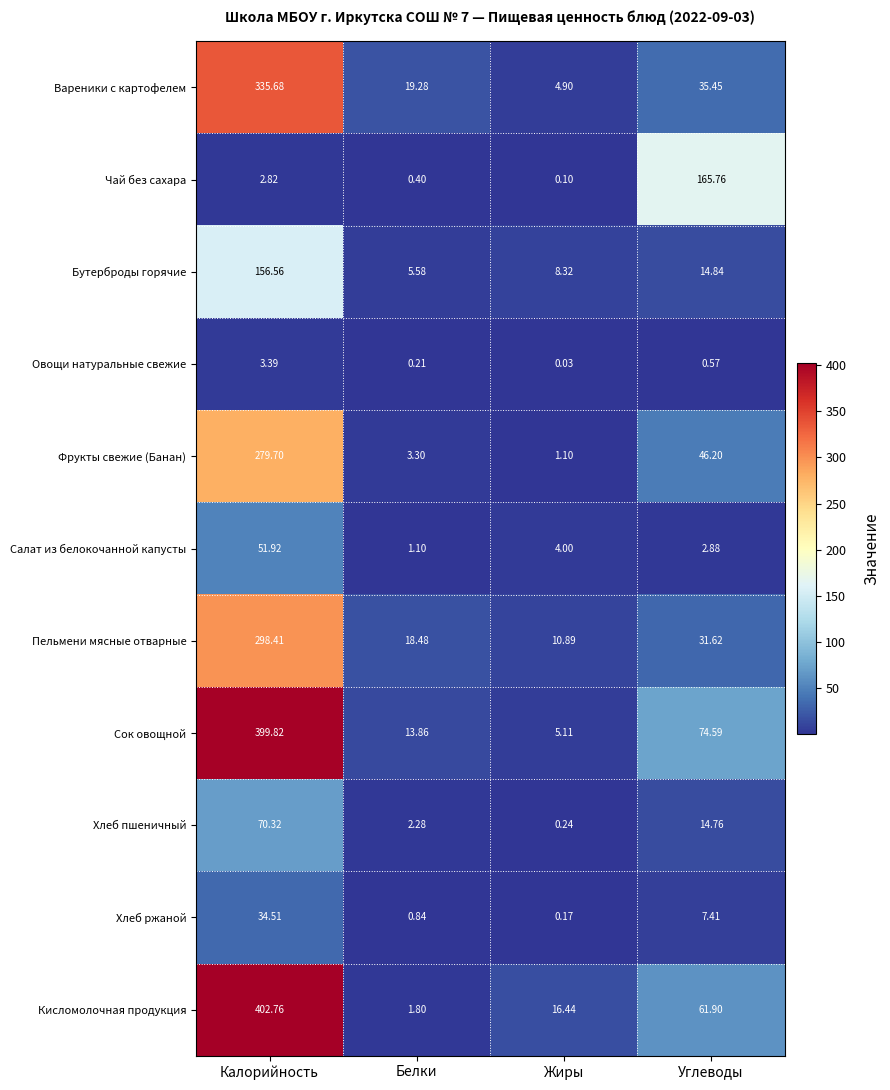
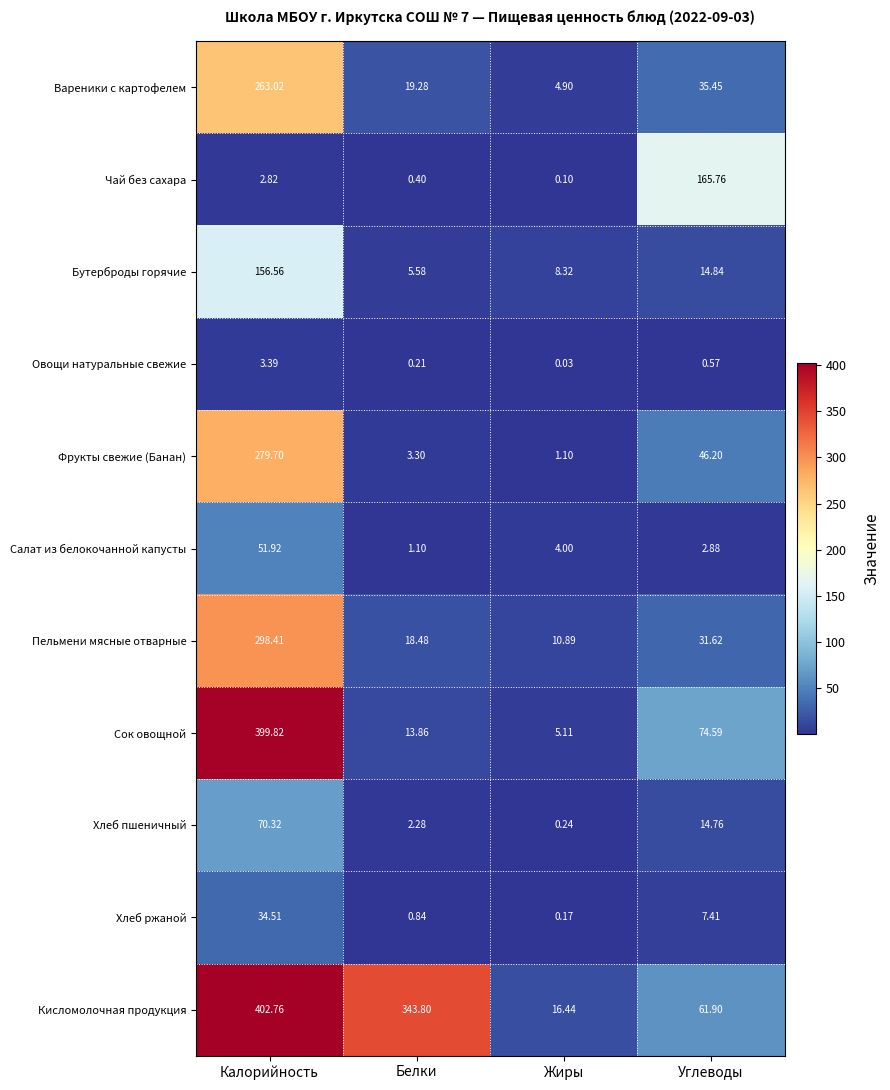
Вареники с картофелем, Калорийность: 335.68 -> 263.02
Кисломолочная продукция, Белки: 1.80 -> 343.80
